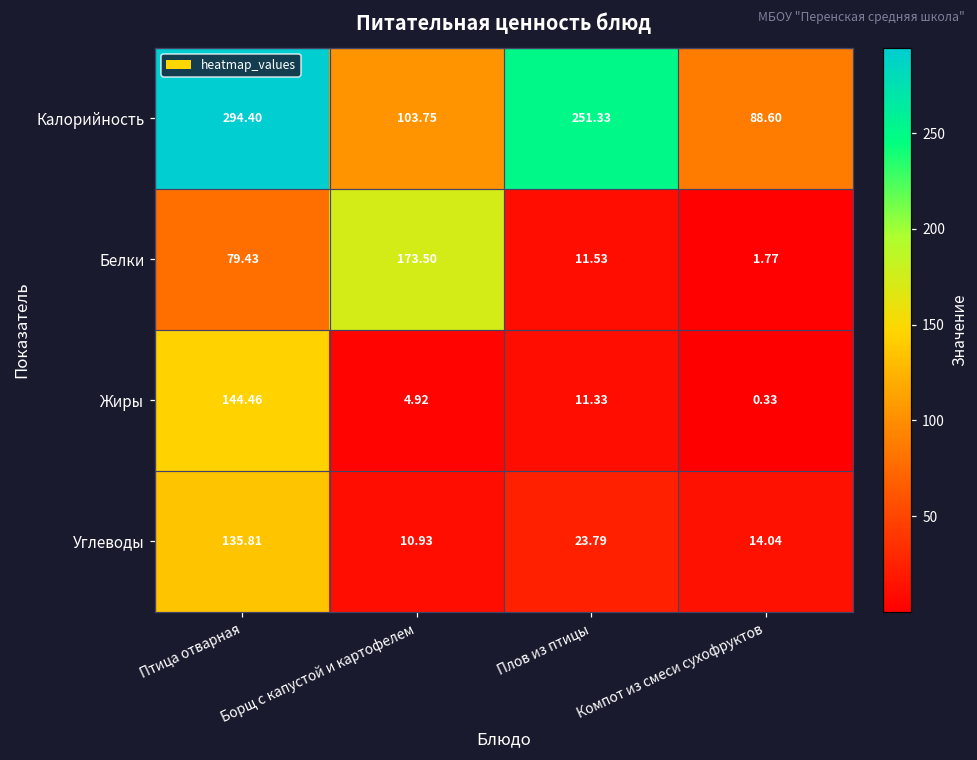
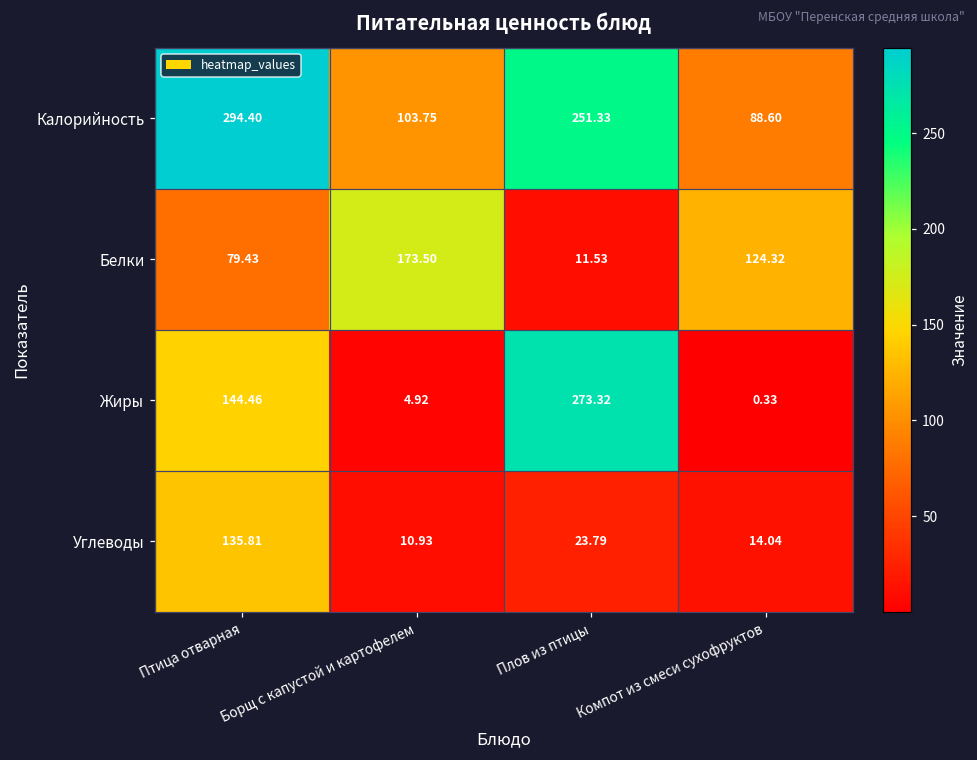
Белки, Компот из смеси сухофруктов: 1.77 -> 124.32
Жиры, Плов из птицы: 11.33 -> 273.32
